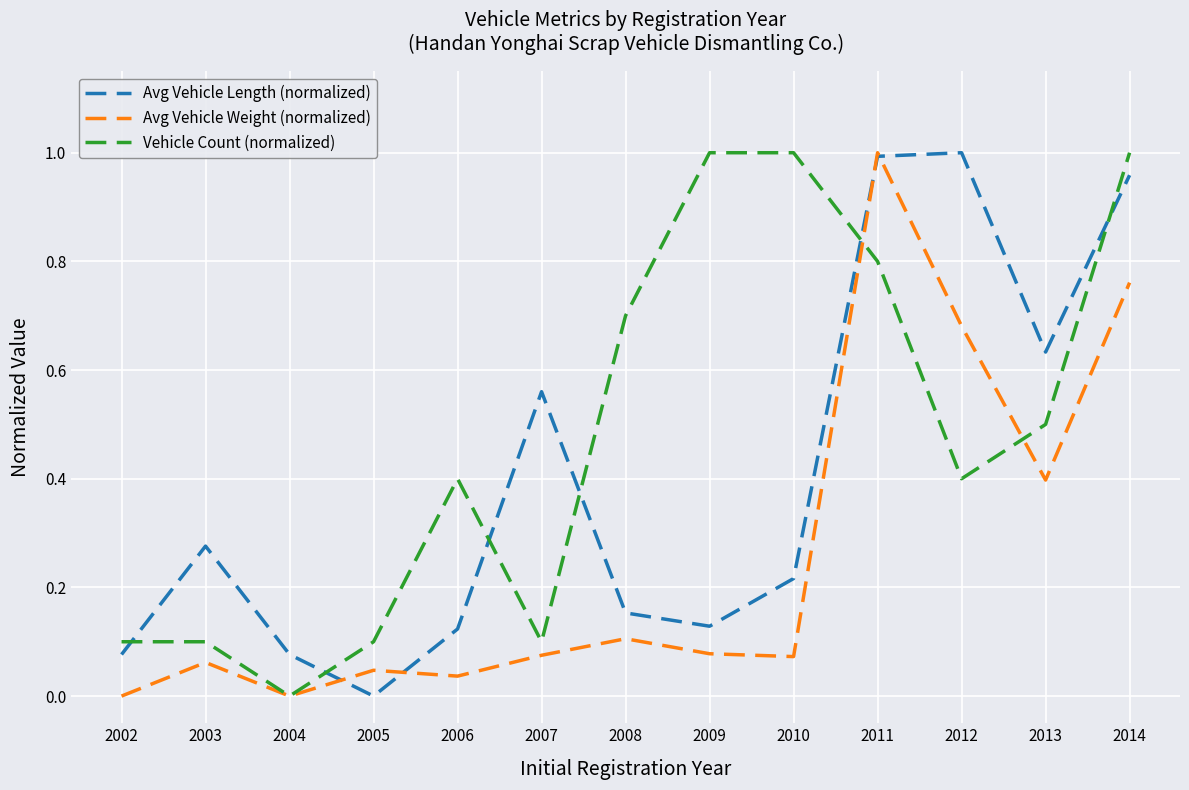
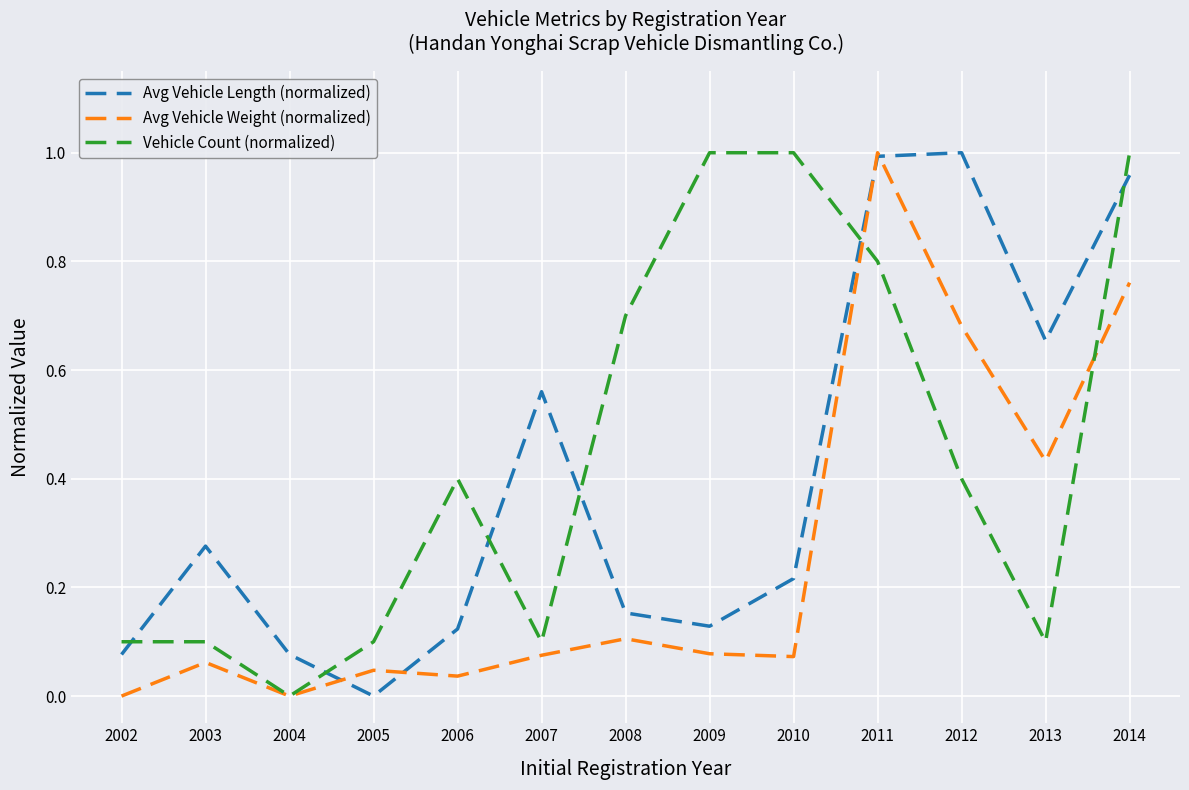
Avg Vehicle Length (normalized), 2013: 0.63 -> 0.65
Avg Vehicle Weight (normalized), 2013: 0.40 -> 0.43
Vehicle Count (normalized), 2013: 0.50 -> 0.10
